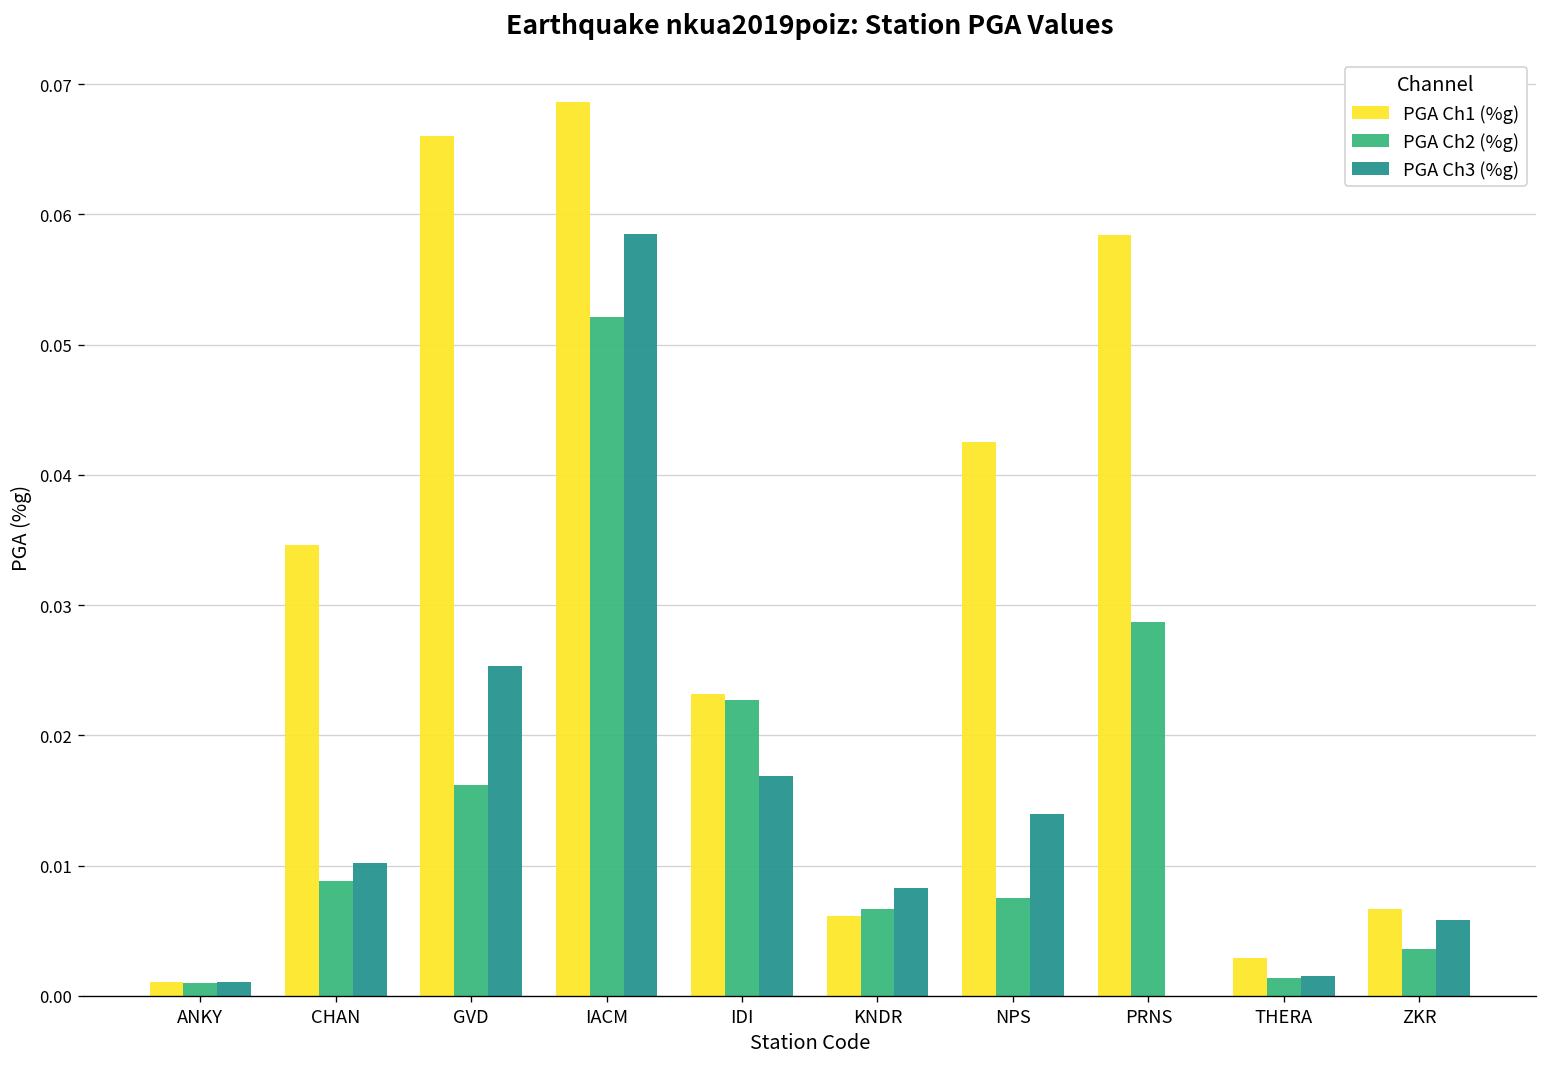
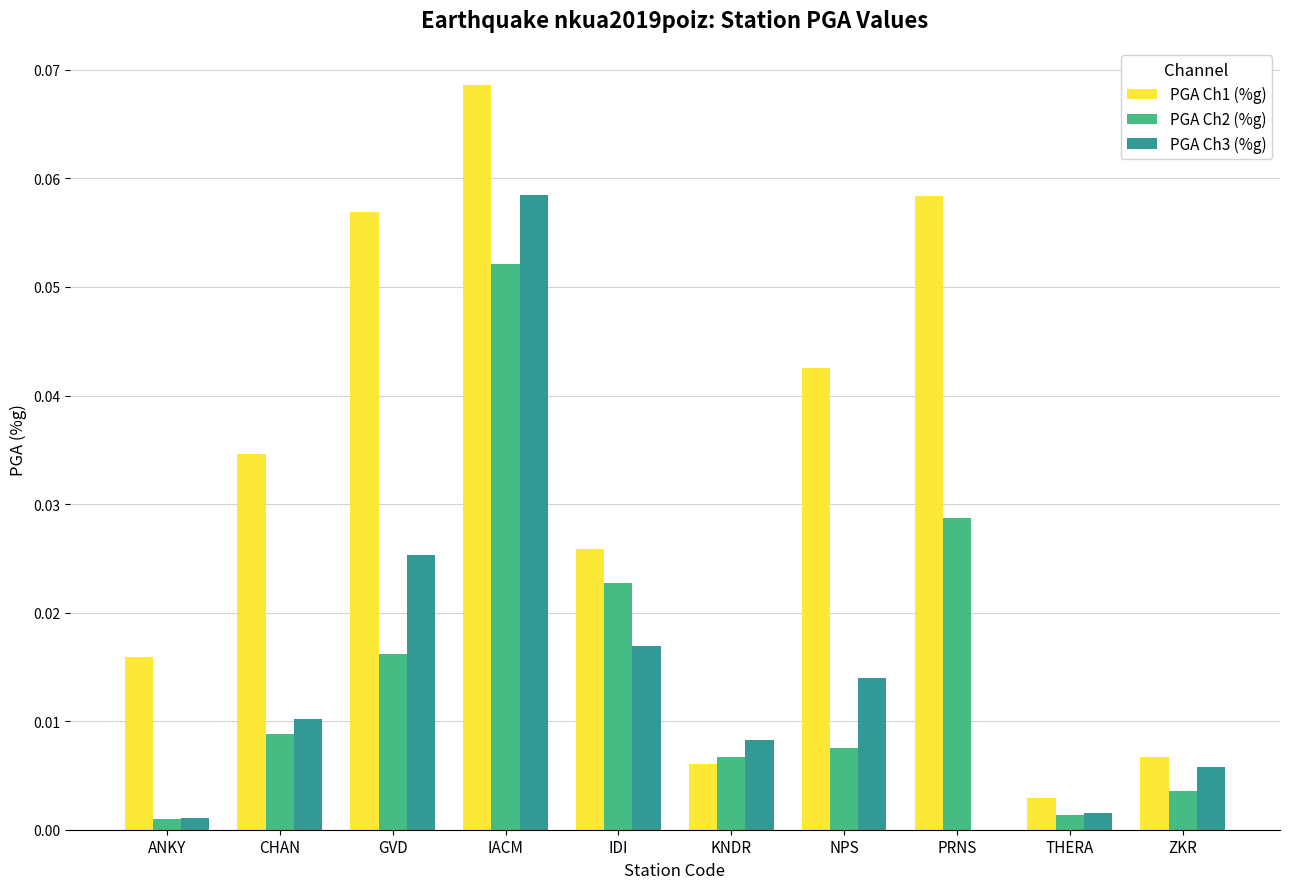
PGA Ch1 (%g), ANKY: 0.0011 -> 0.0159
PGA Ch1 (%g), GVD: 0.0660 -> 0.0569
PGA Ch1 (%g), IDI: 0.0232 -> 0.0259
